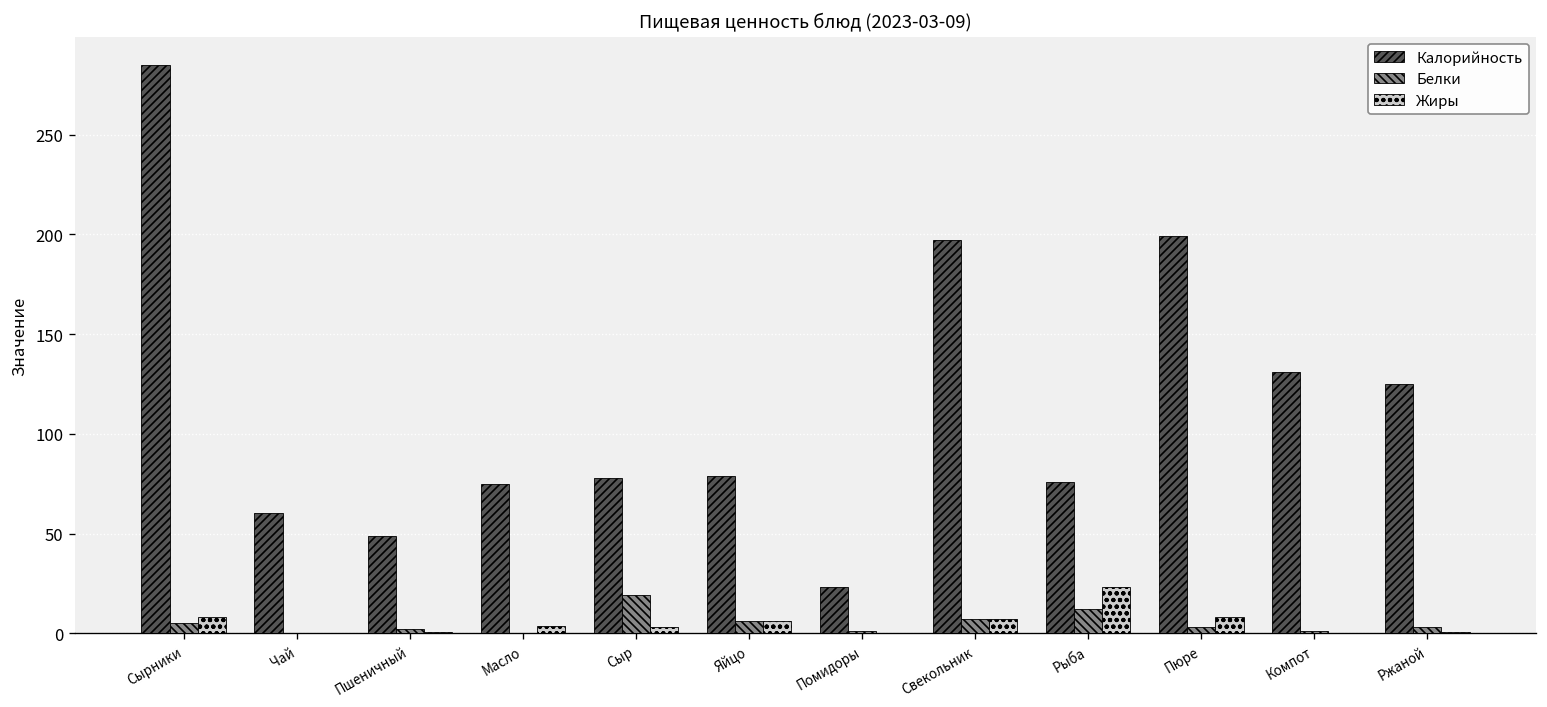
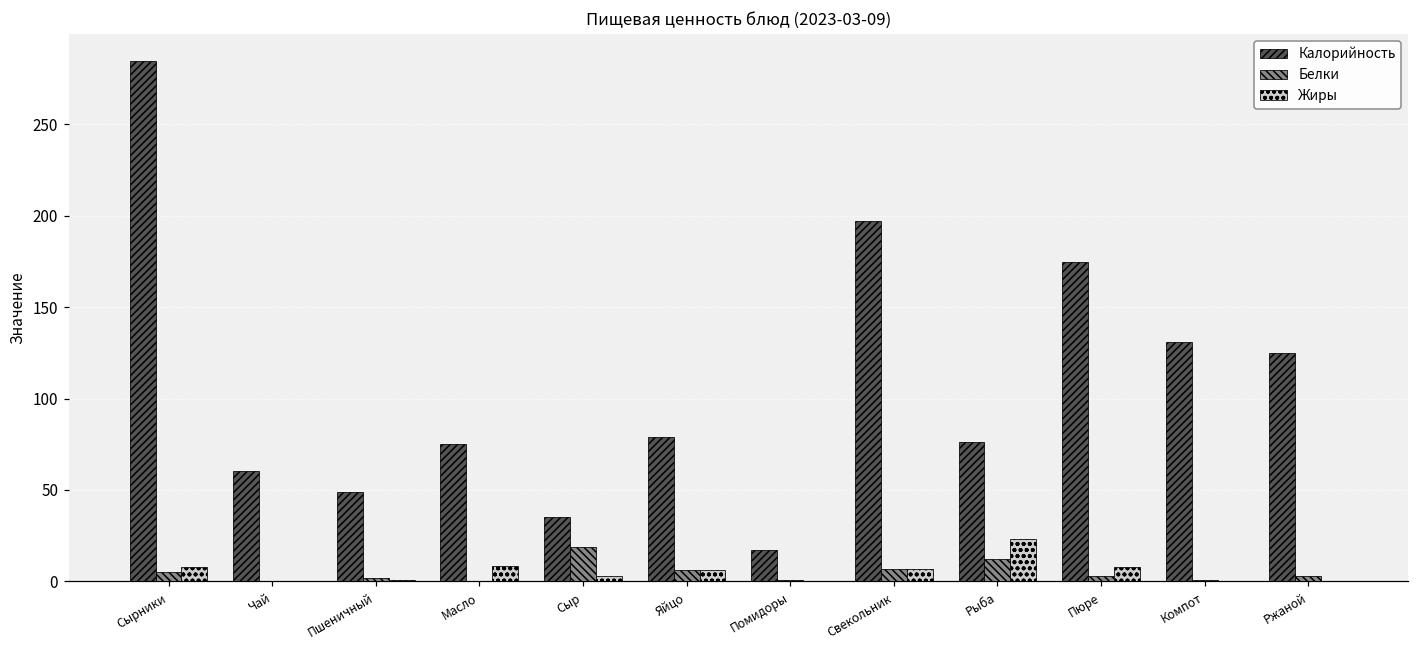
Жиры, Масло: 3 -> 8
Калорийность, Сыр: 78 -> 35
Калорийность, Помидоры: 23 -> 17
Калорийность, Пюре: 199 -> 175
